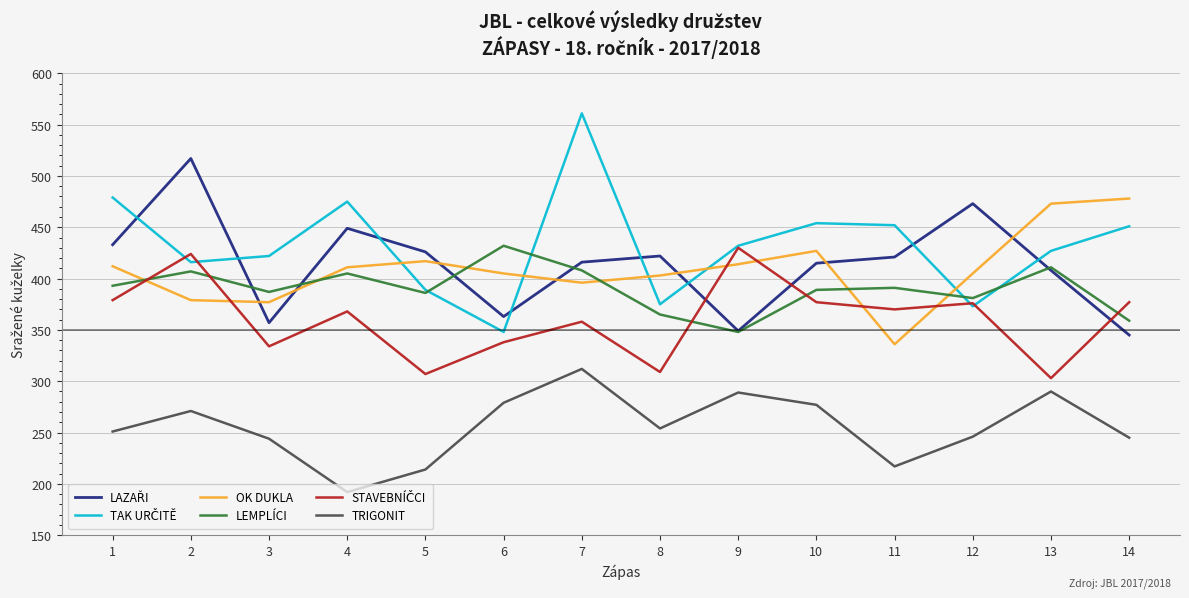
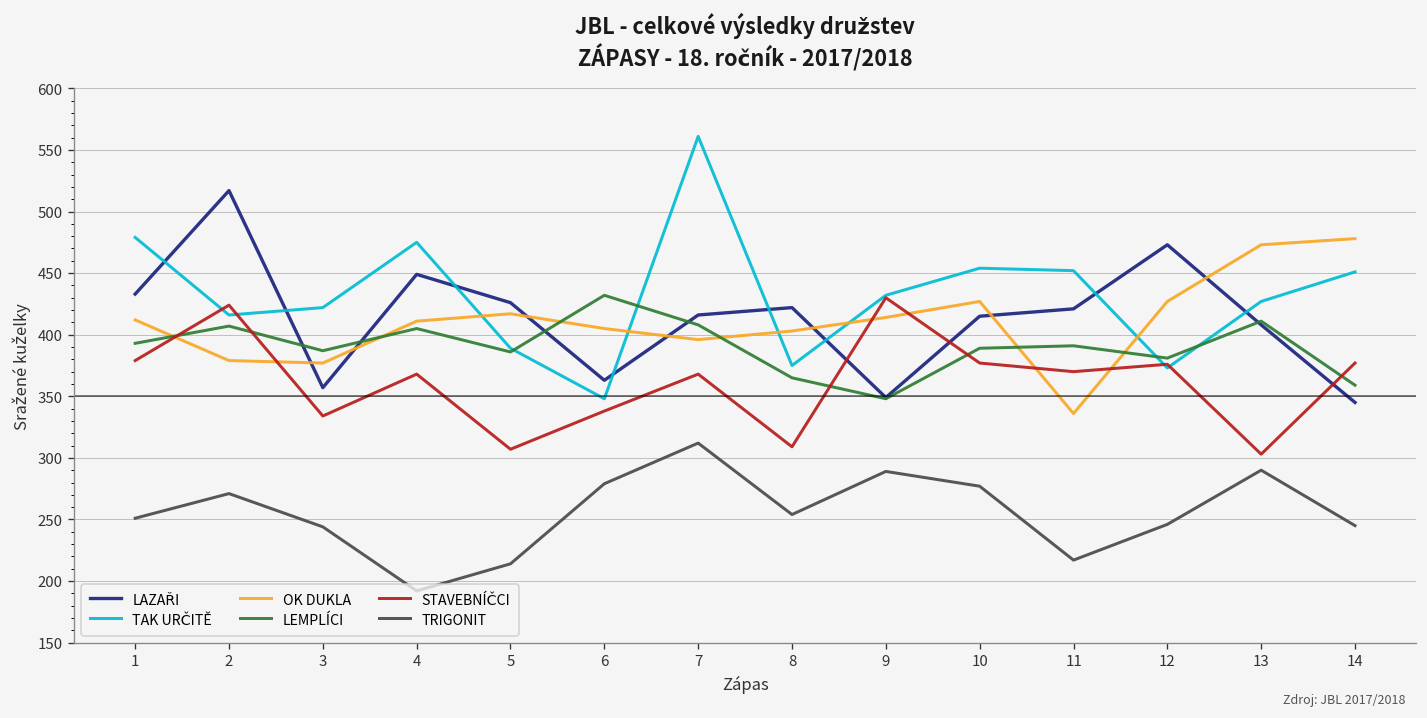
STAVEBNÍČCI, 7: 358 -> 368
OK DUKLA, 12: 405 -> 427
